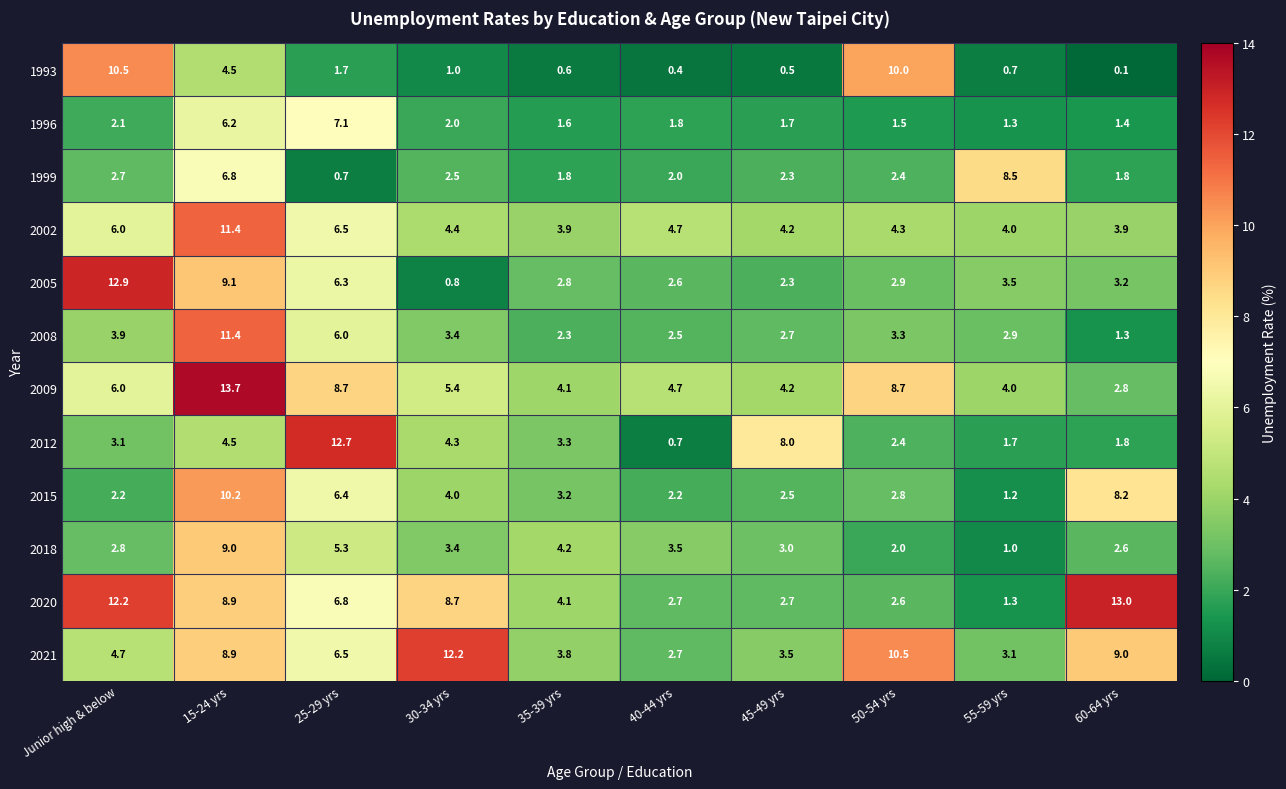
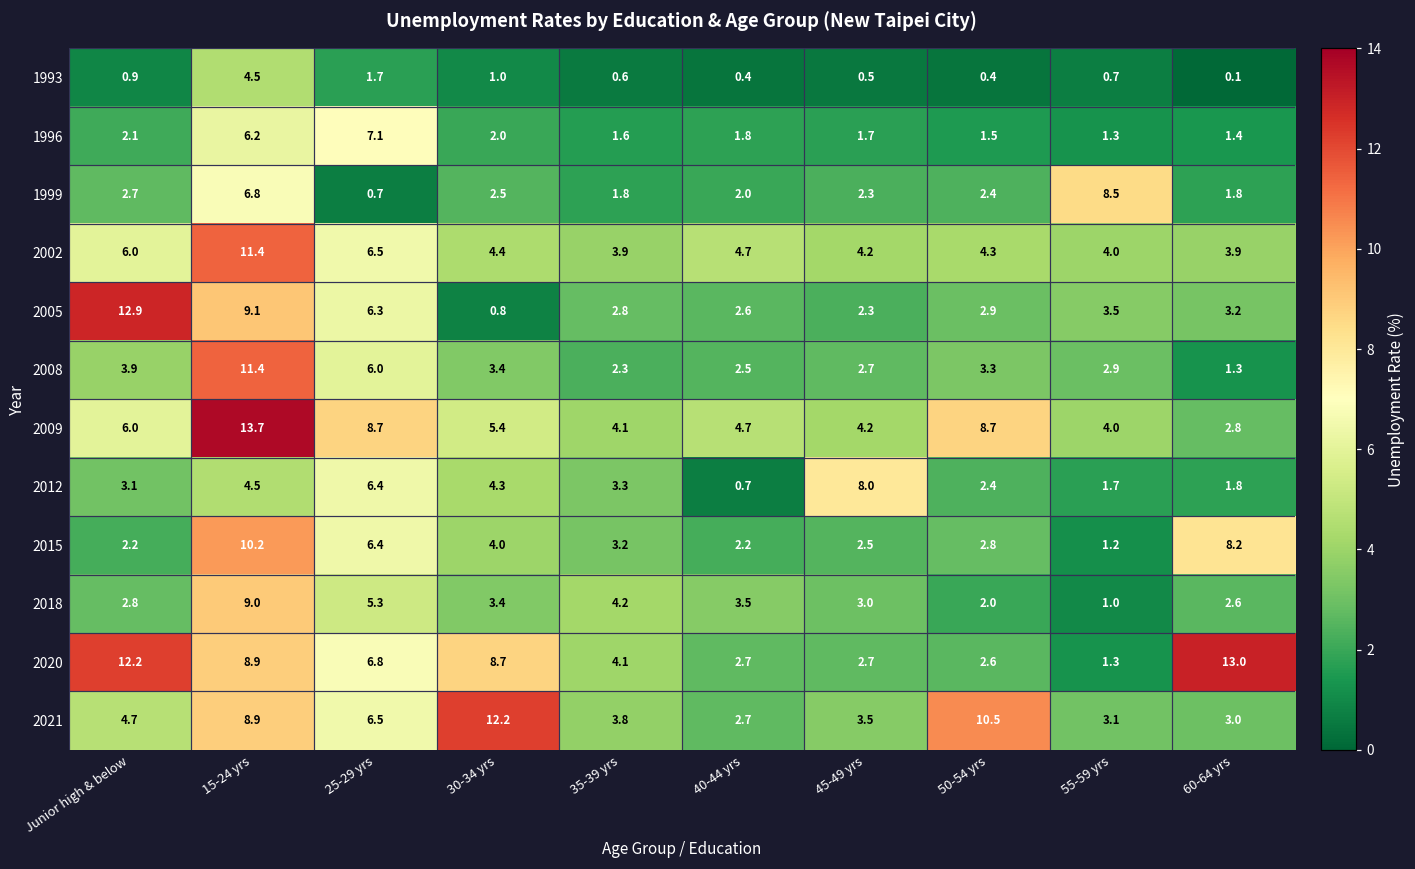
1993, Junior high & below: 10.5 -> 0.9
1993, 50-54 yrs: 10.0 -> 0.4
2012, 25-29 yrs: 12.7 -> 6.4
2021, 60-64 yrs: 9.0 -> 3.0
